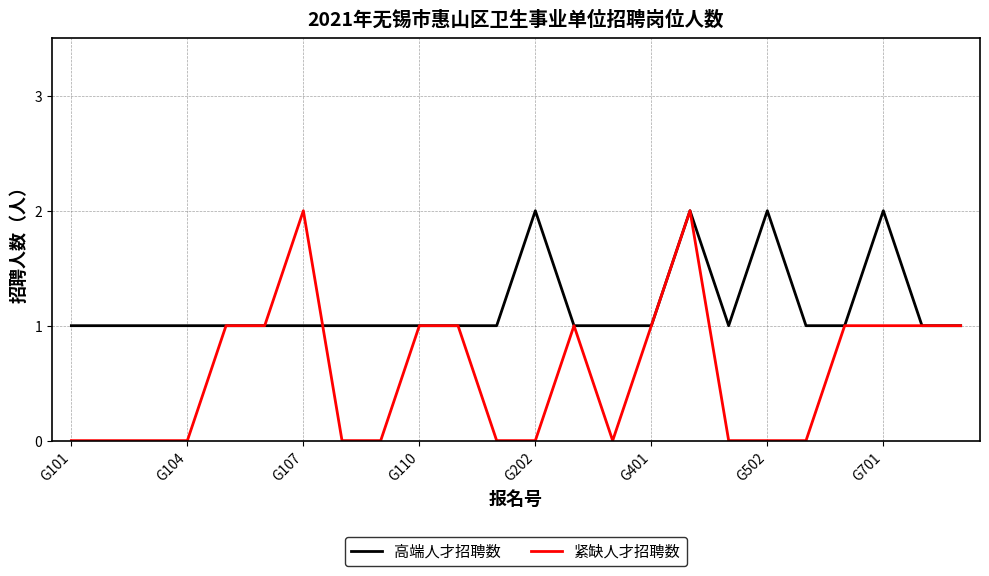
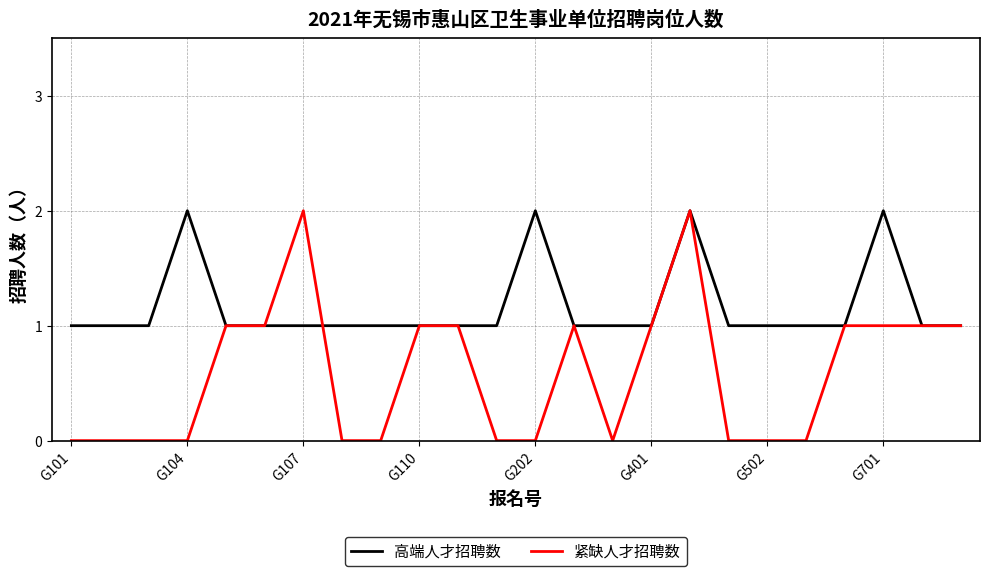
高端人才招聘数, G104: 1 -> 2
高端人才招聘数, G502: 2 -> 1
